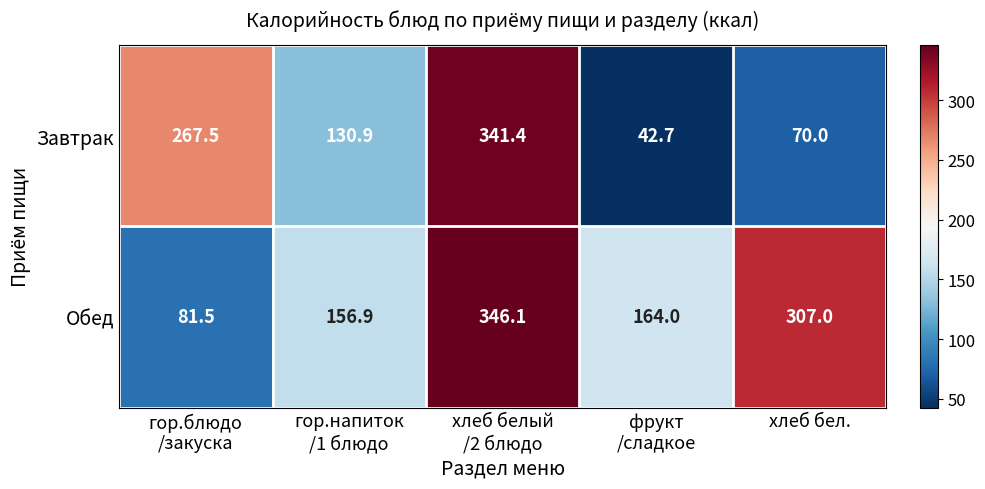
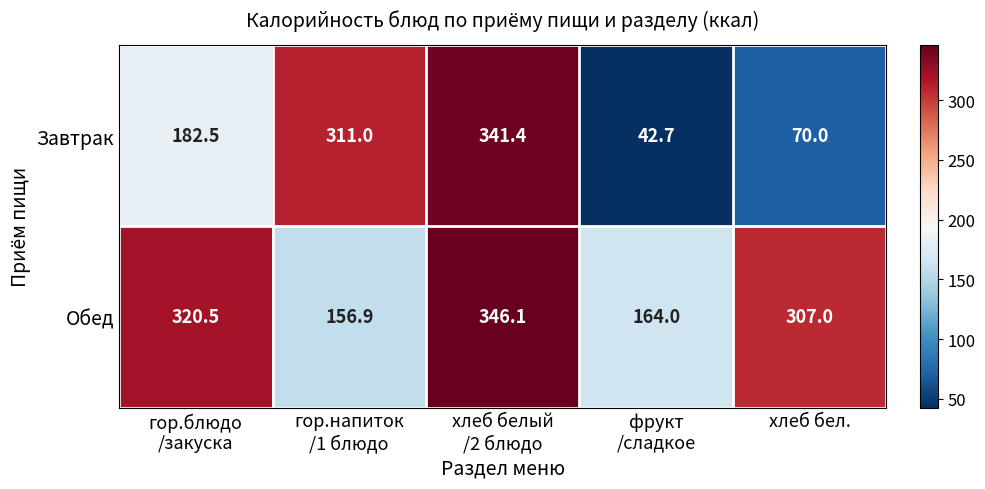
Завтрак, гор.блюдо /закуска: 267.5 -> 182.5
Завтрак, гор.напиток /1 блюдо: 130.9 -> 311.0
Обед, гор.блюдо /закуска: 81.5 -> 320.5
